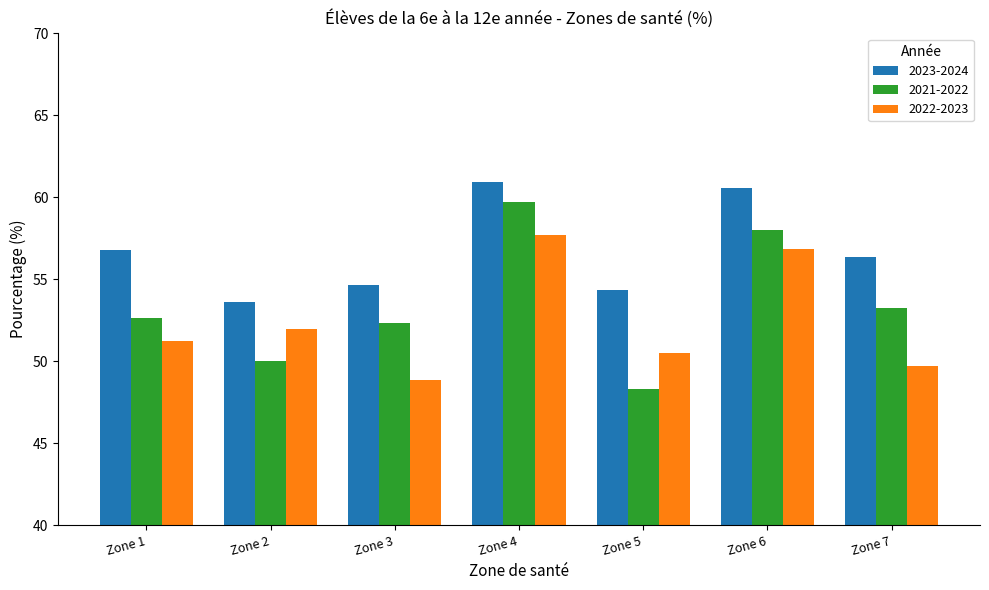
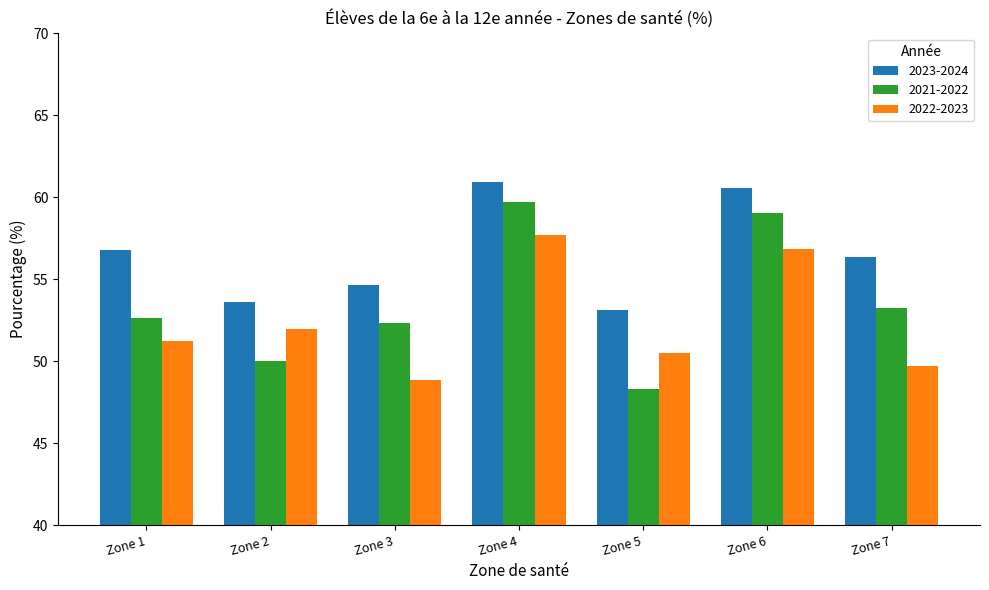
2023-2024, Zone 5: 54.3 -> 53.1
2021-2022, Zone 6: 58.0 -> 59.0
